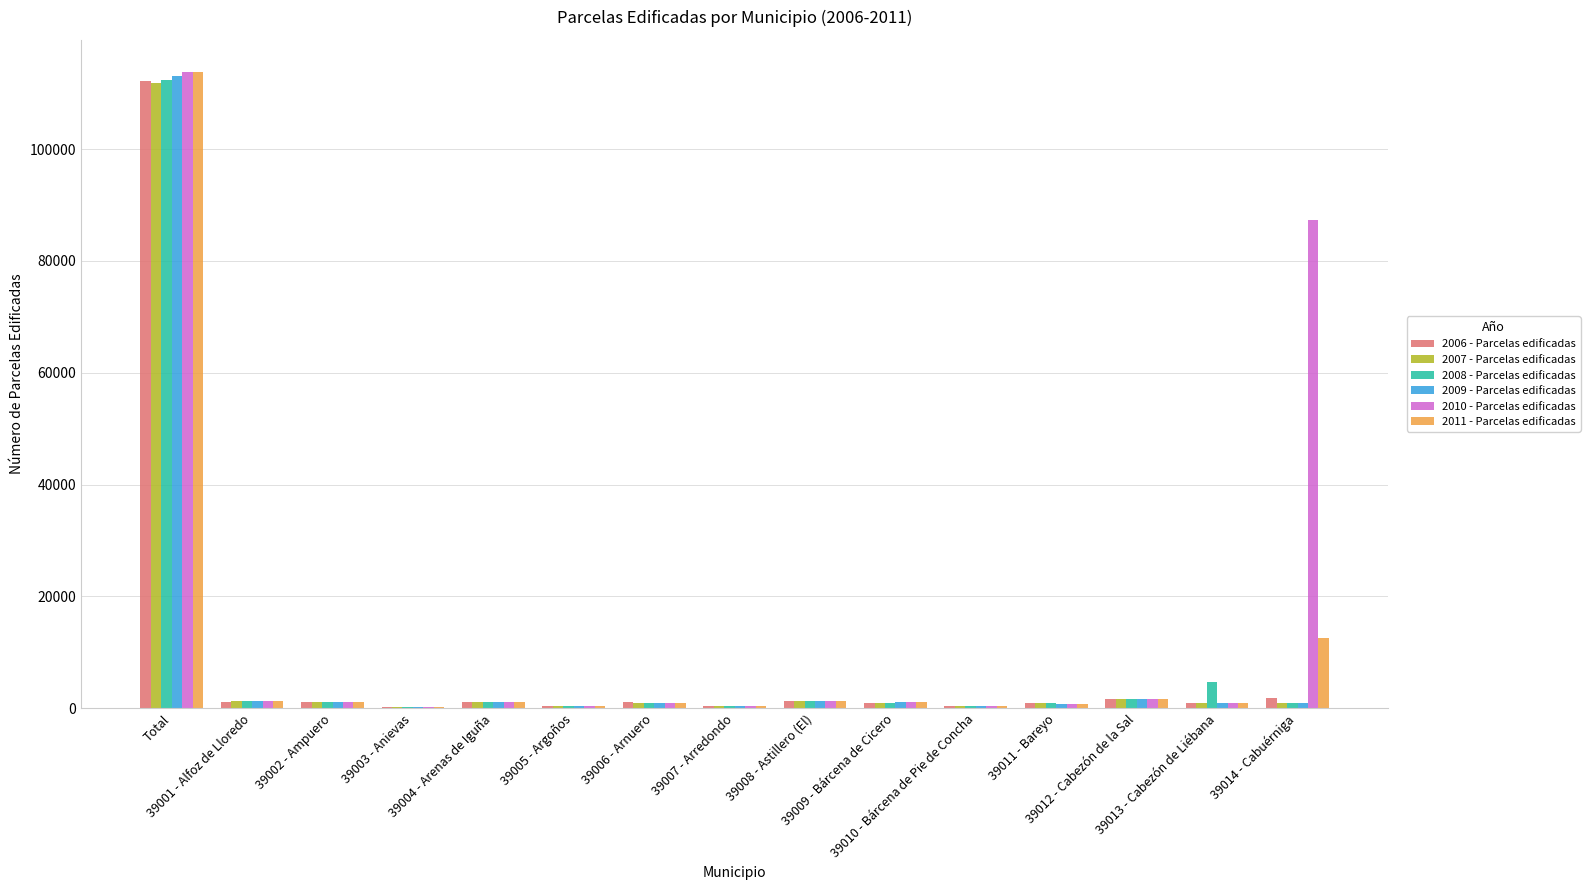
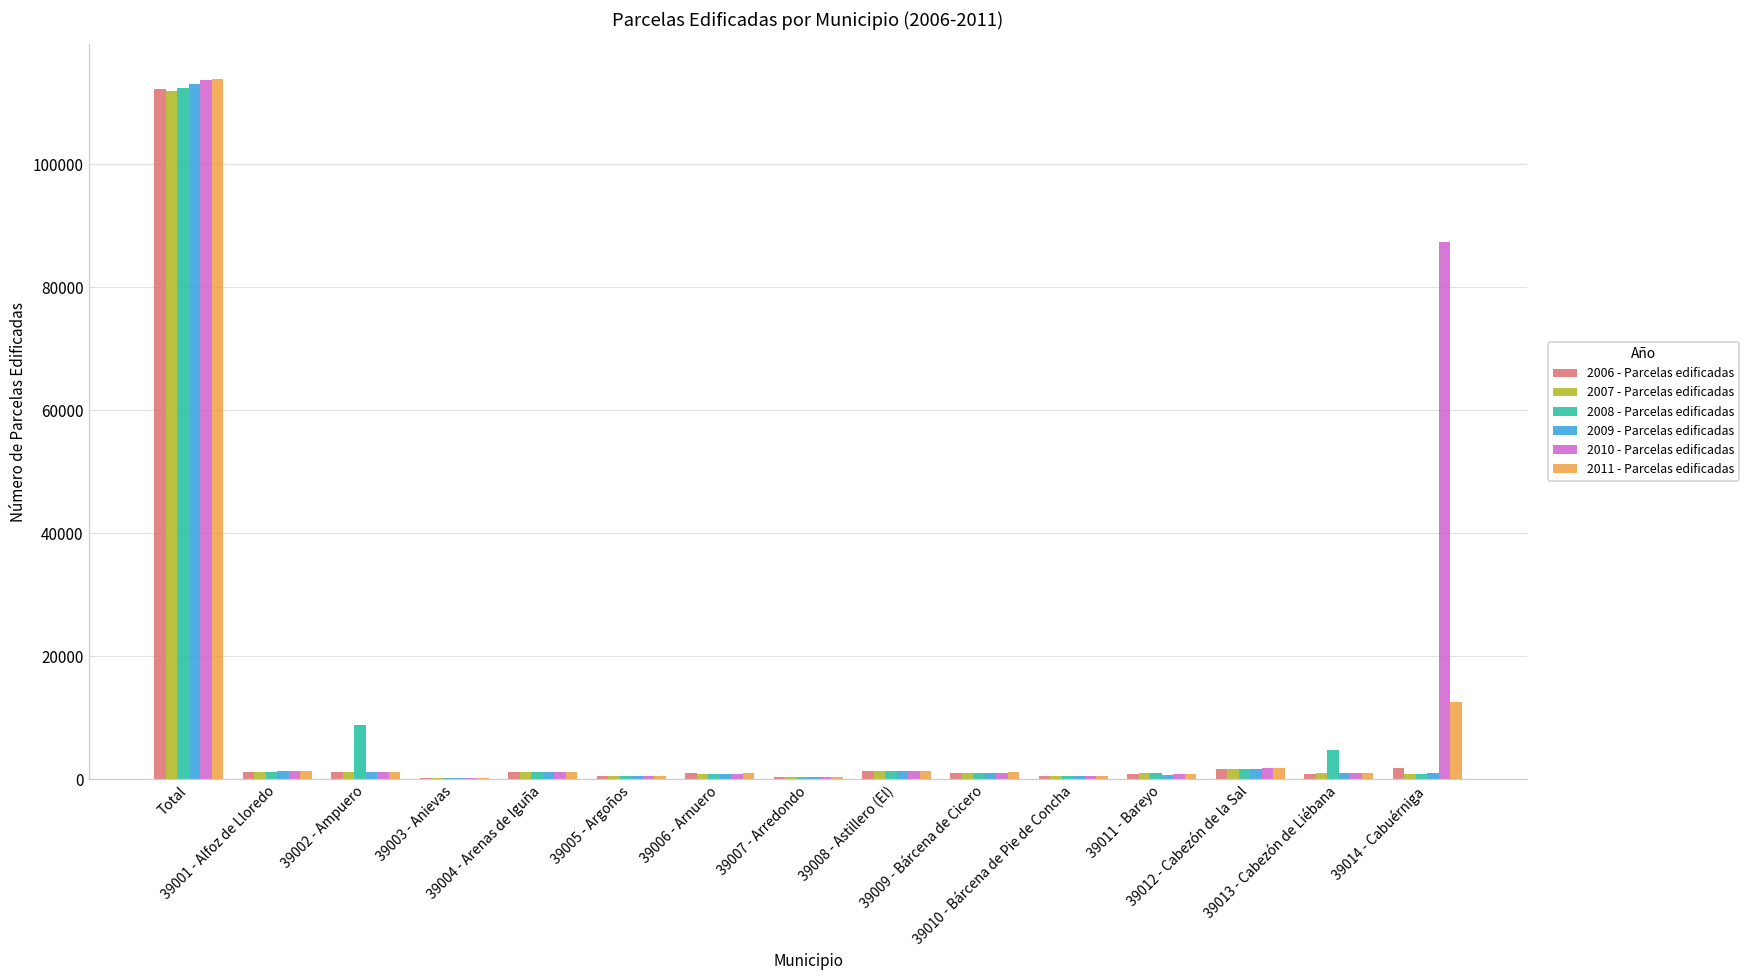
2008 - Parcelas edificadas, 39002 - Ampuero: 1000 -> 9000
